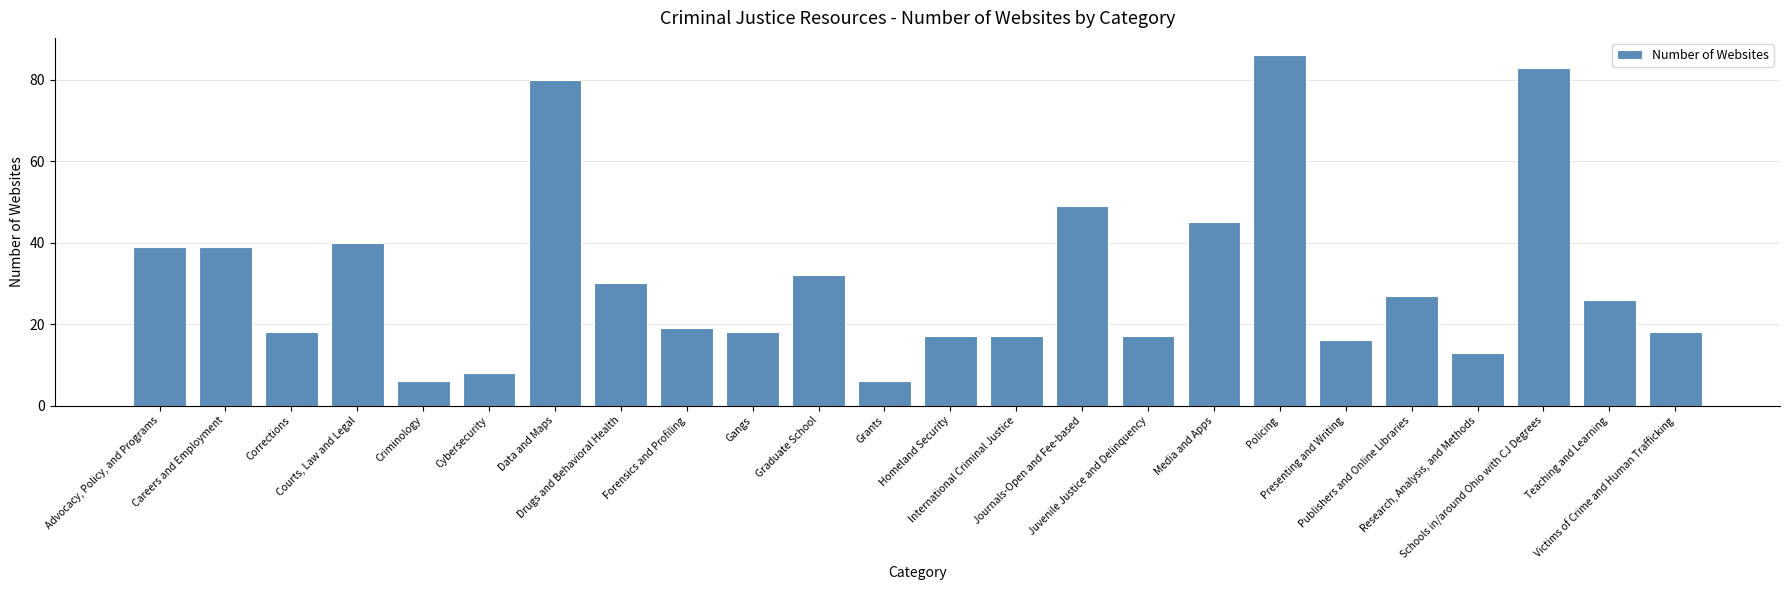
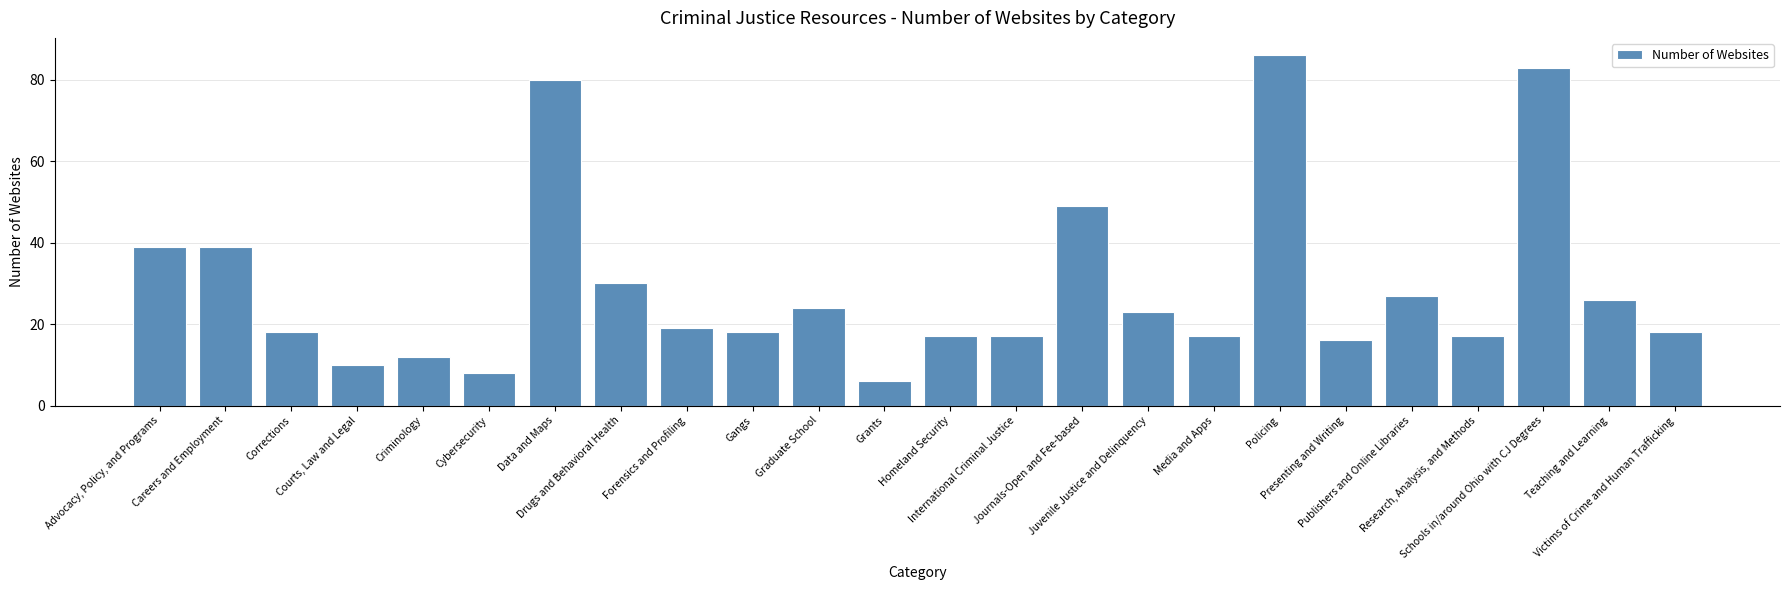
Courts, Law and Legal: 40 -> 10
Criminology: 6 -> 12
Graduate School: 32 -> 24
Juvenile Justice and Delinquency: 17 -> 23
Media and Apps: 45 -> 17
Research, Analysis, and Methods: 13 -> 17
